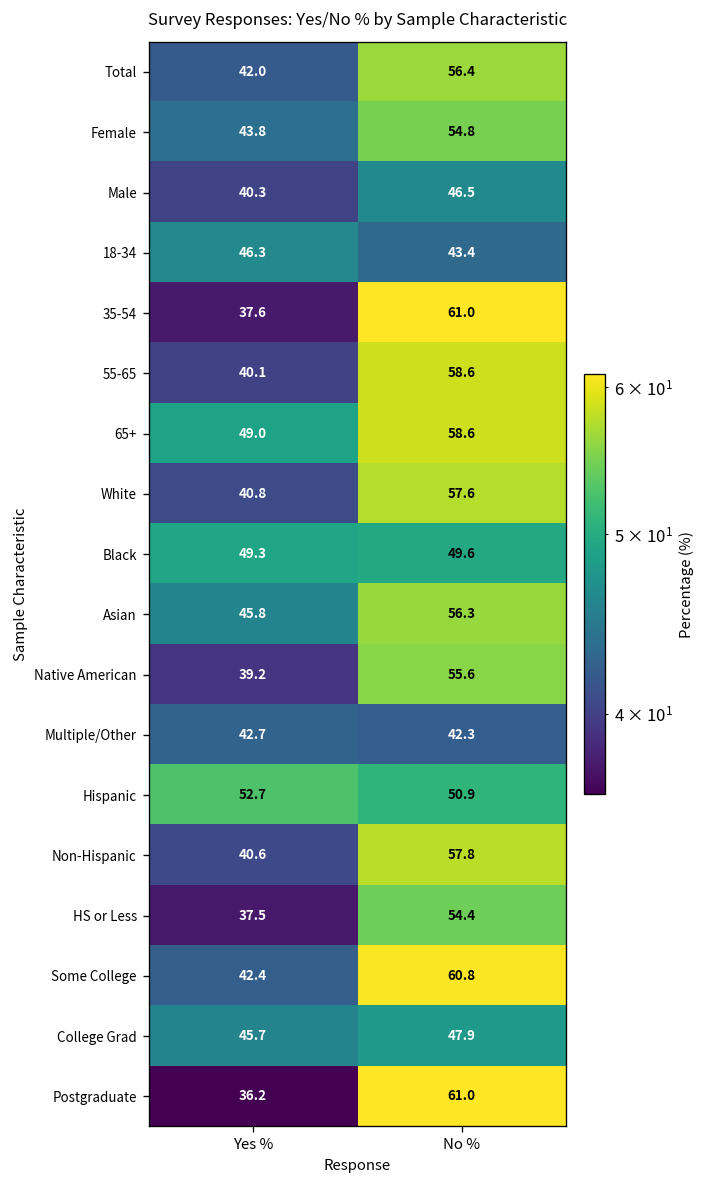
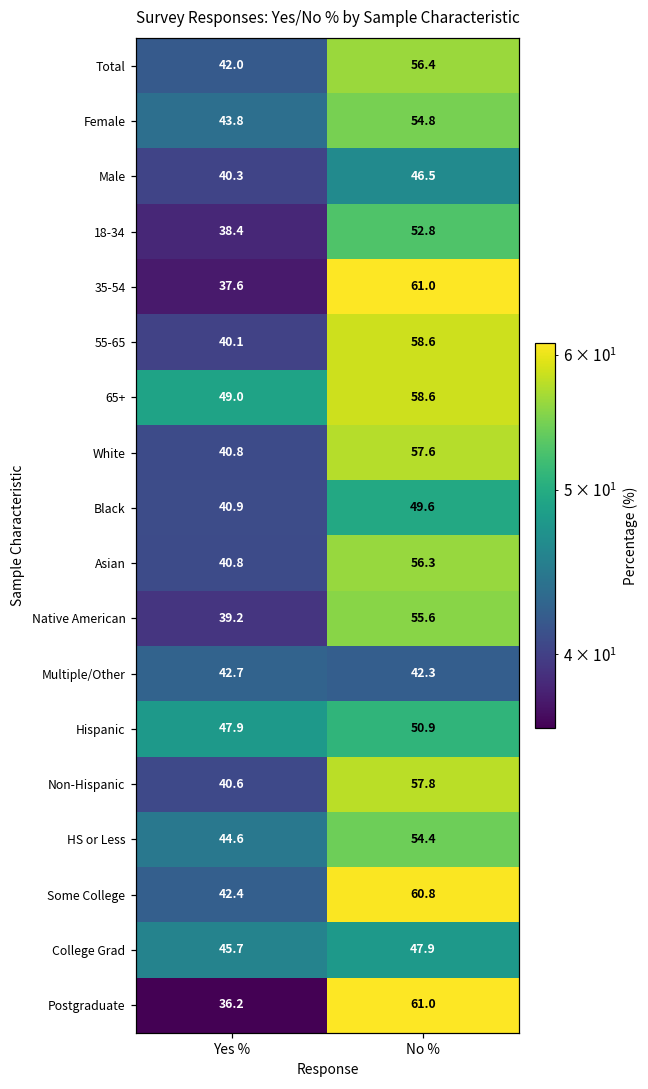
18-34, Yes %: 46.3 -> 38.4
18-34, No %: 43.4 -> 52.8
Black, Yes %: 49.3 -> 40.9
Asian, Yes %: 45.8 -> 40.8
Hispanic, Yes %: 52.7 -> 47.9
HS or Less, Yes %: 37.5 -> 44.6
